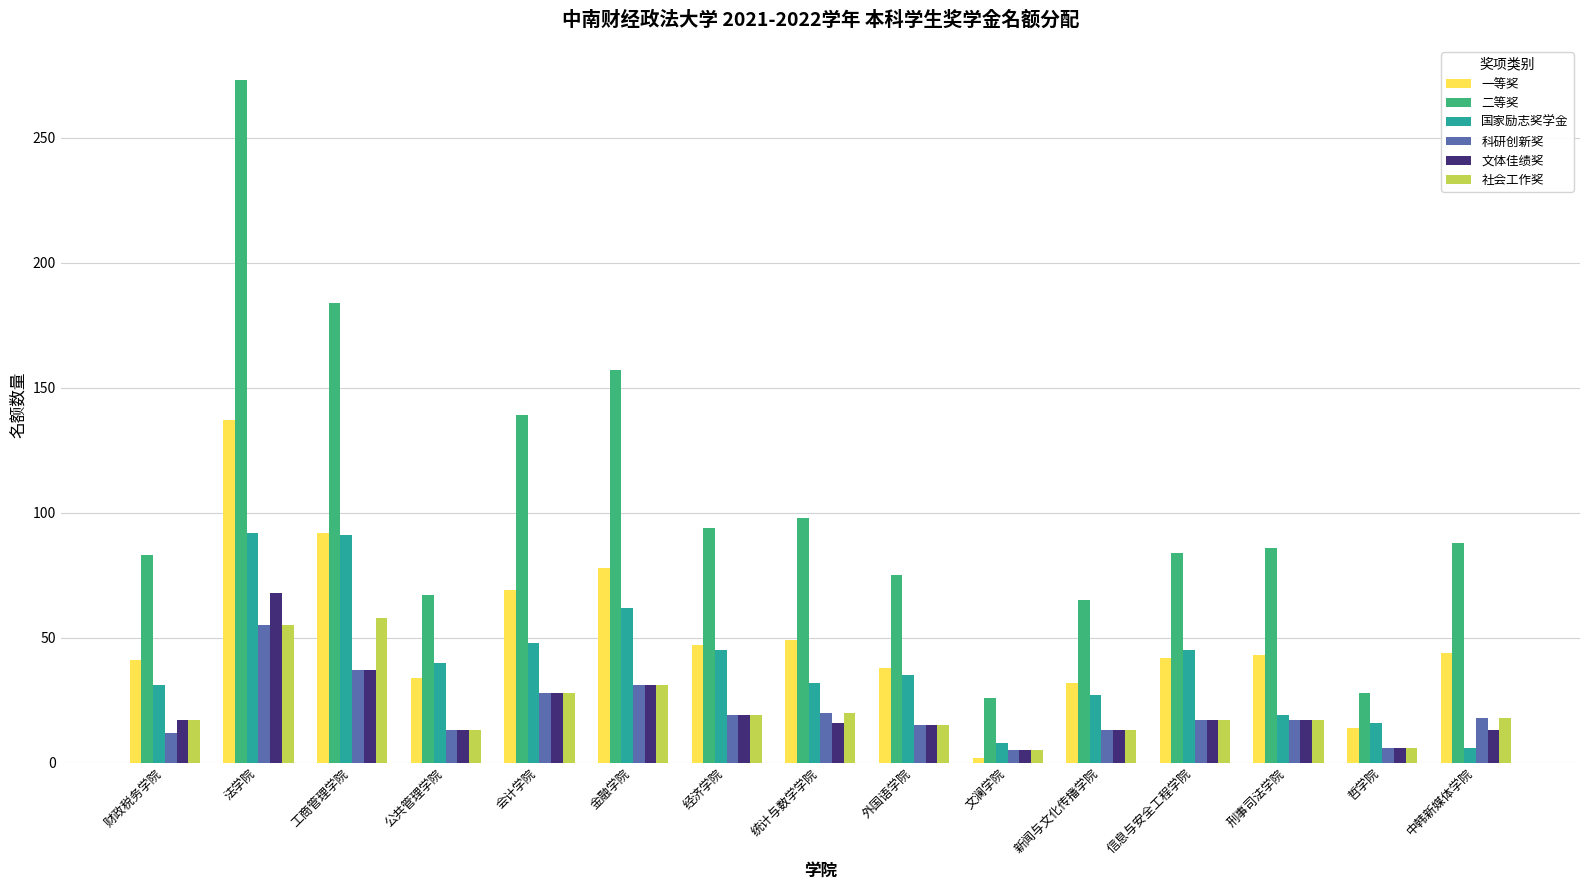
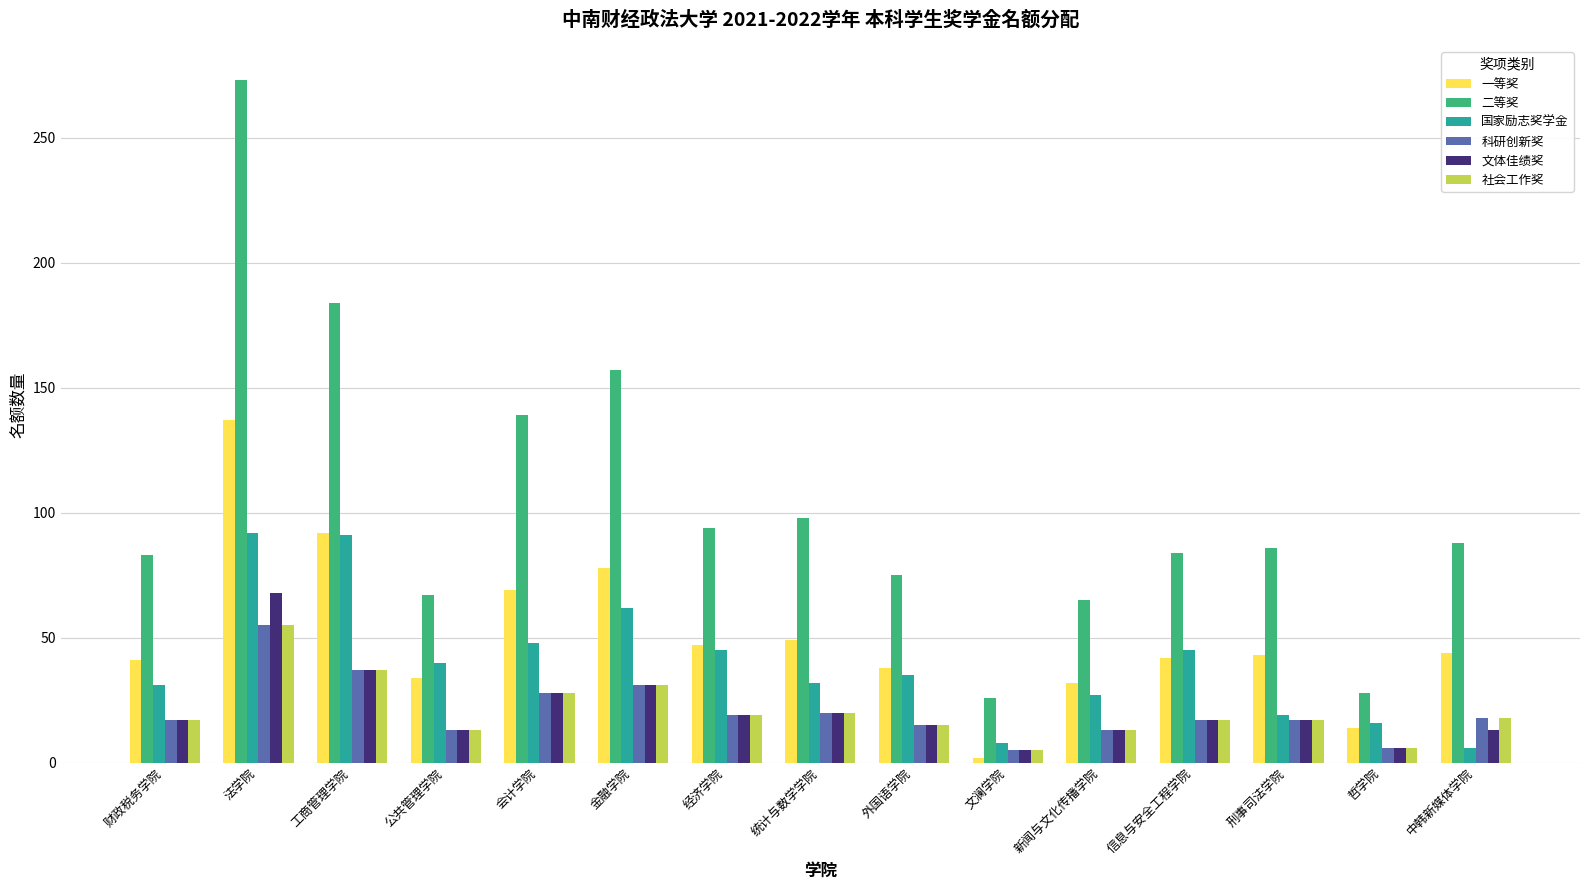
科研创新奖, 财政税务学院: 12 -> 17
社会工作奖, 工商管理学院: 58 -> 37
文体佳绩奖, 统计与数学学院: 16 -> 20
